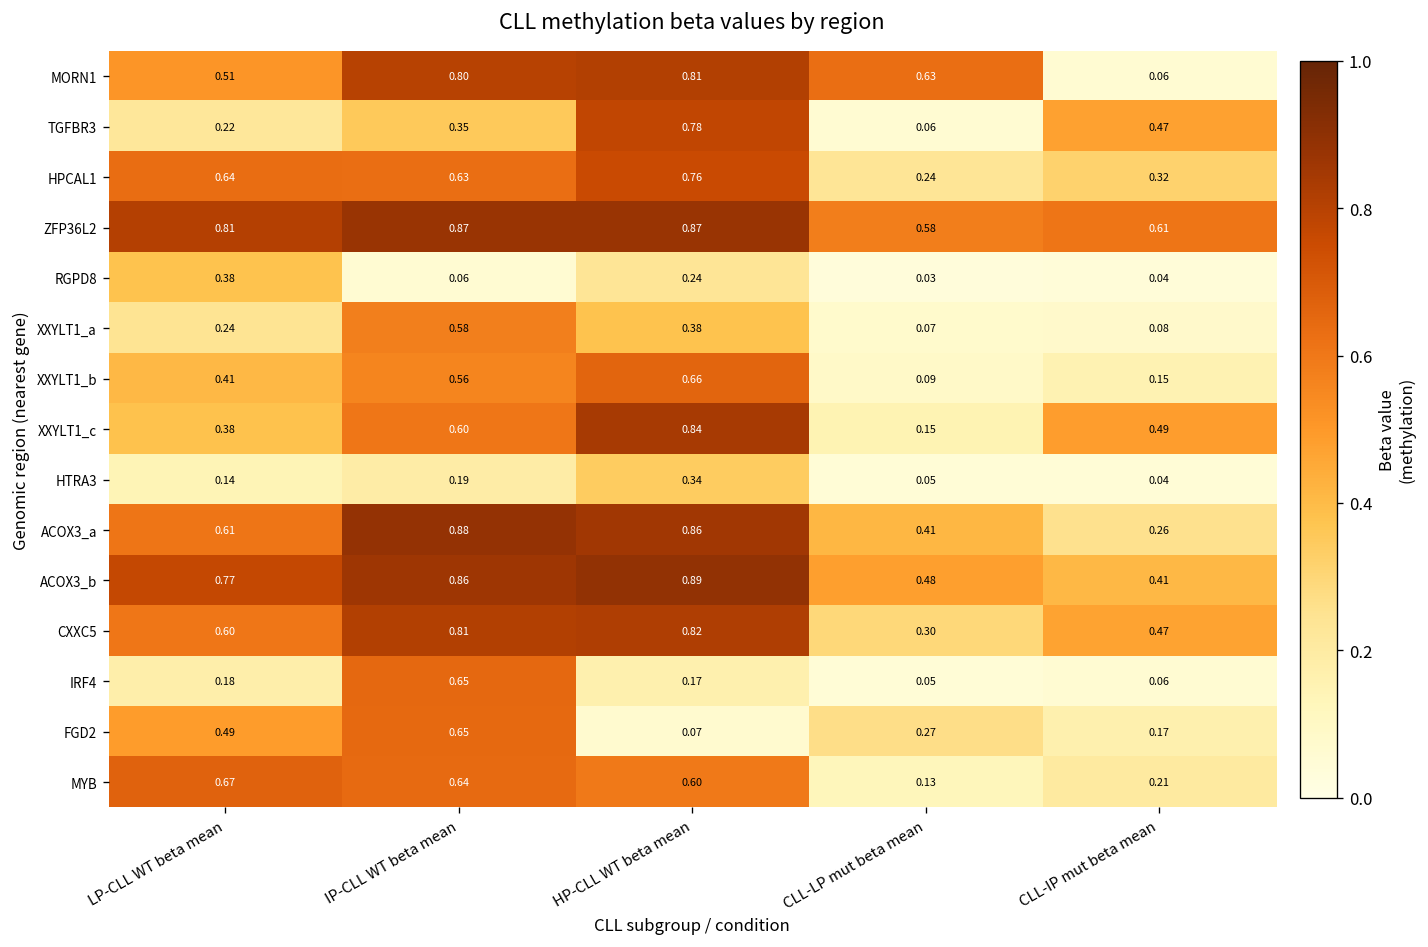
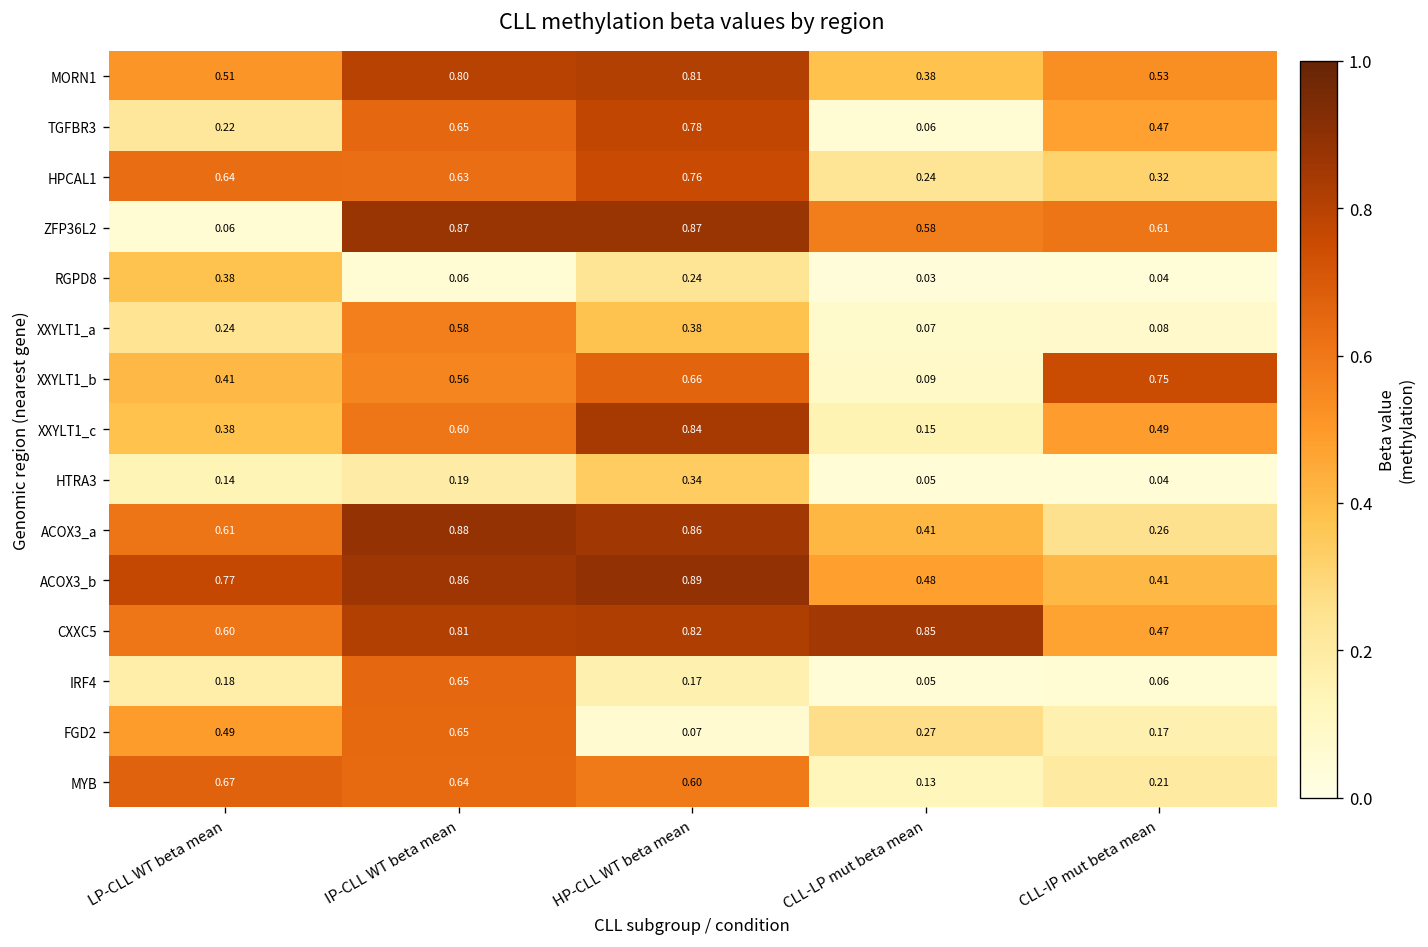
MORN1, CLL-LP mut beta mean: 0.63 -> 0.38
MORN1, CLL-IP mut beta mean: 0.06 -> 0.53
TGFBR3, IP-CLL WT beta mean: 0.35 -> 0.65
ZFP36L2, LP-CLL WT beta mean: 0.81 -> 0.06
XXYLT1_b, CLL-IP mut beta mean: 0.15 -> 0.75
CXXC5, CLL-LP mut beta mean: 0.30 -> 0.85
